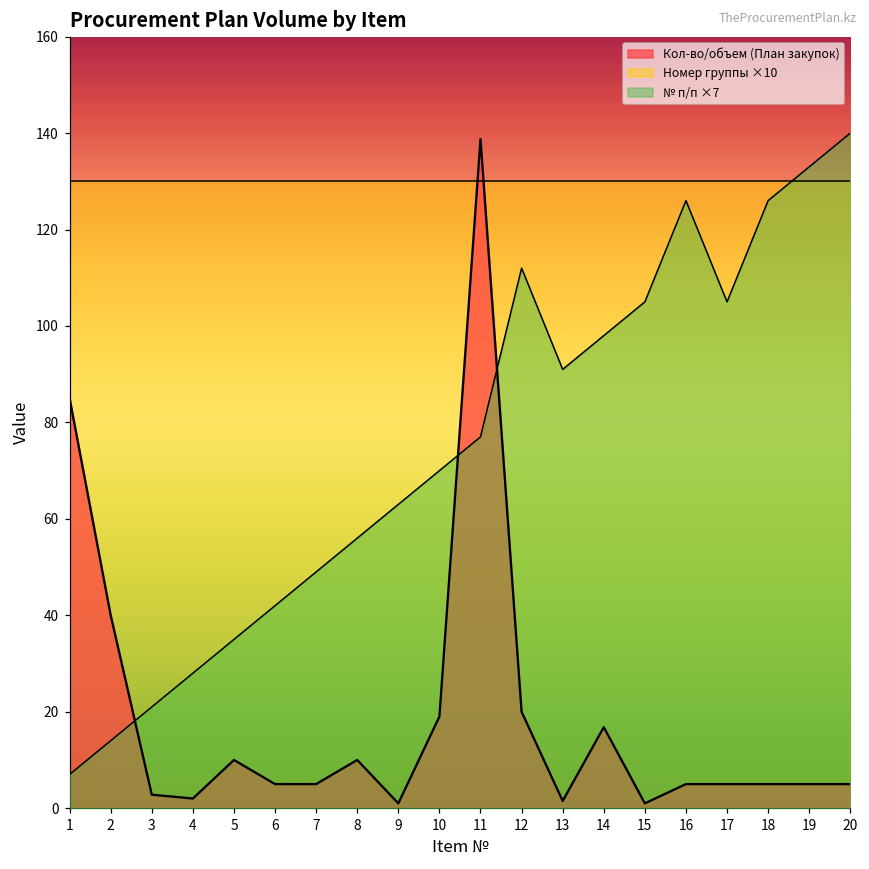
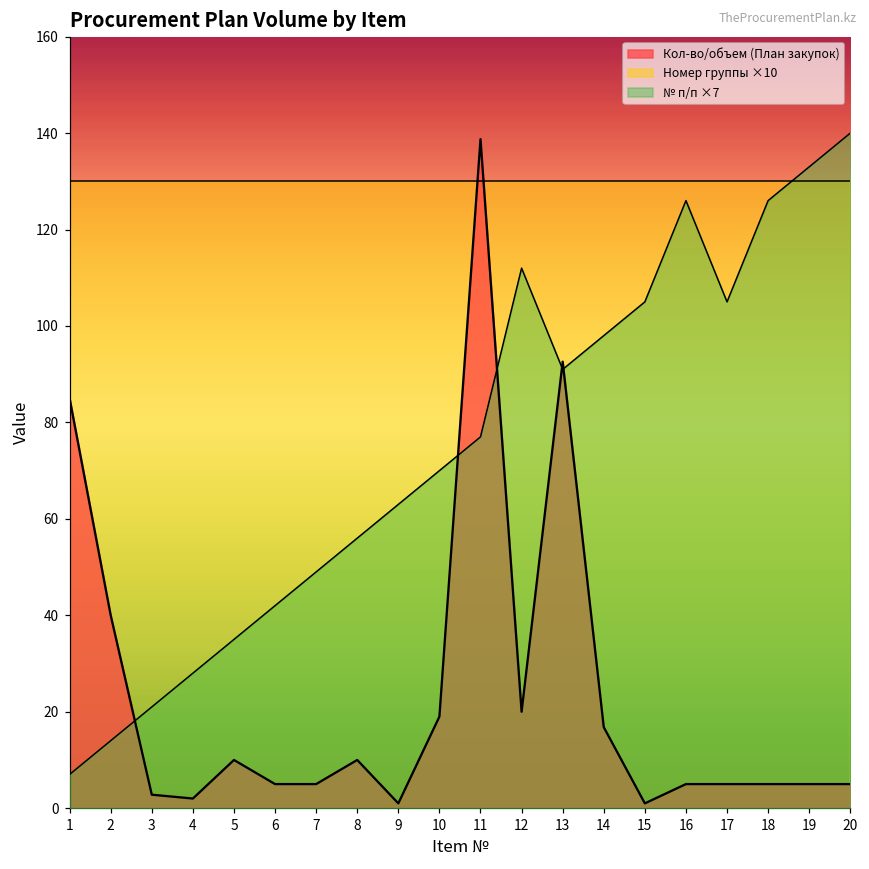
Кол-во/объем (План закупок), 13: 2 -> 93
